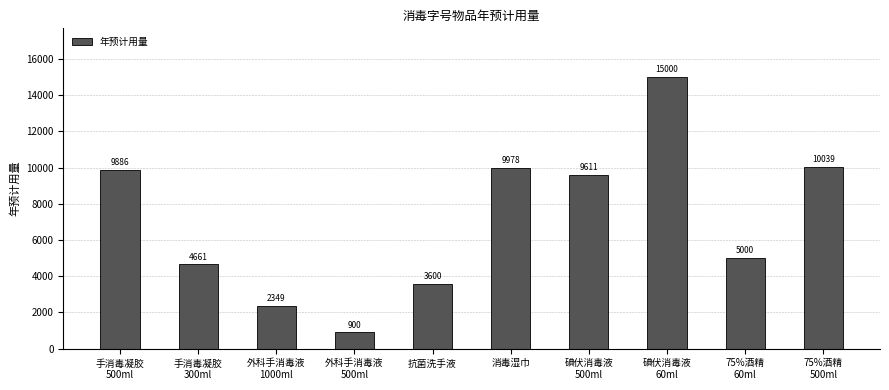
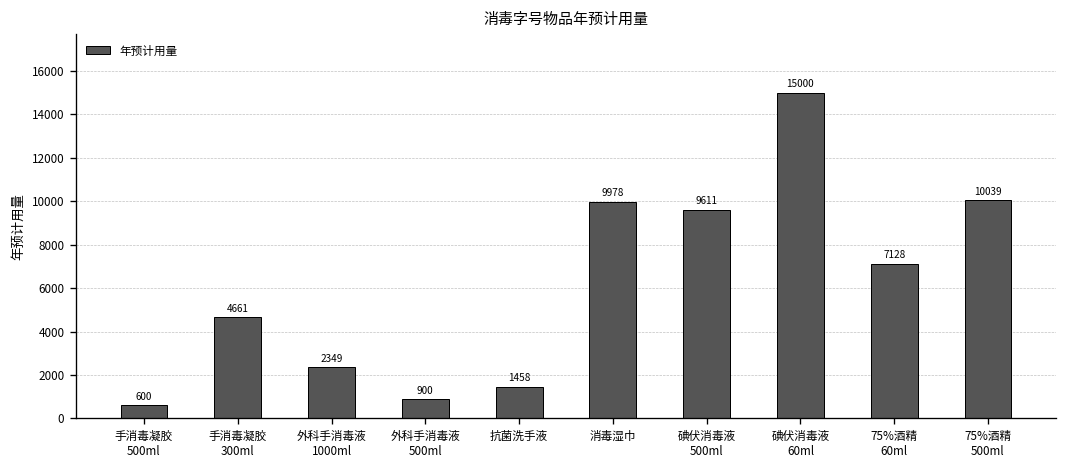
手消毒凝胶 500ml: 9886 -> 600
抗菌洗手液: 3600 -> 1458
75%酒精 60ml: 5000 -> 7128
